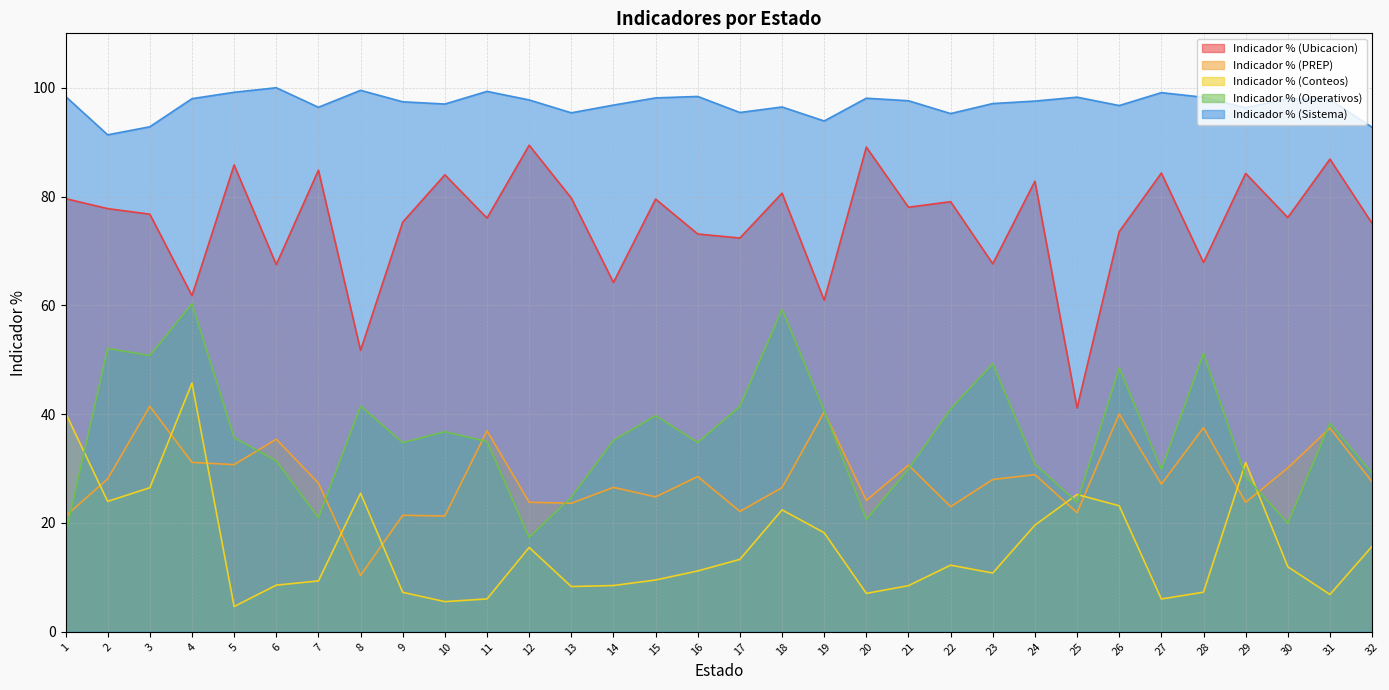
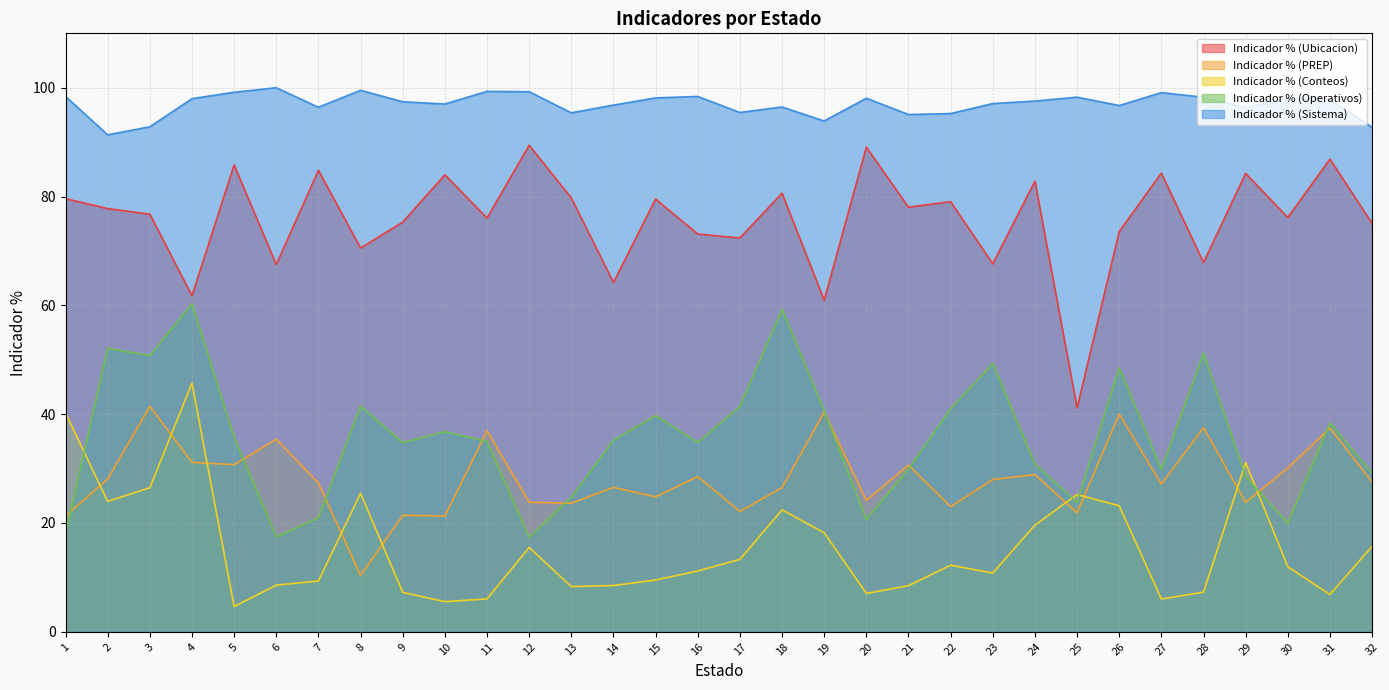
Indicador % (Operativos), 6: 31 -> 17
Indicador % (Ubicacion), 8: 52 -> 71
Indicador % (Sistema), 12: 98 -> 99
Indicador % (Sistema), 21: 98 -> 95
